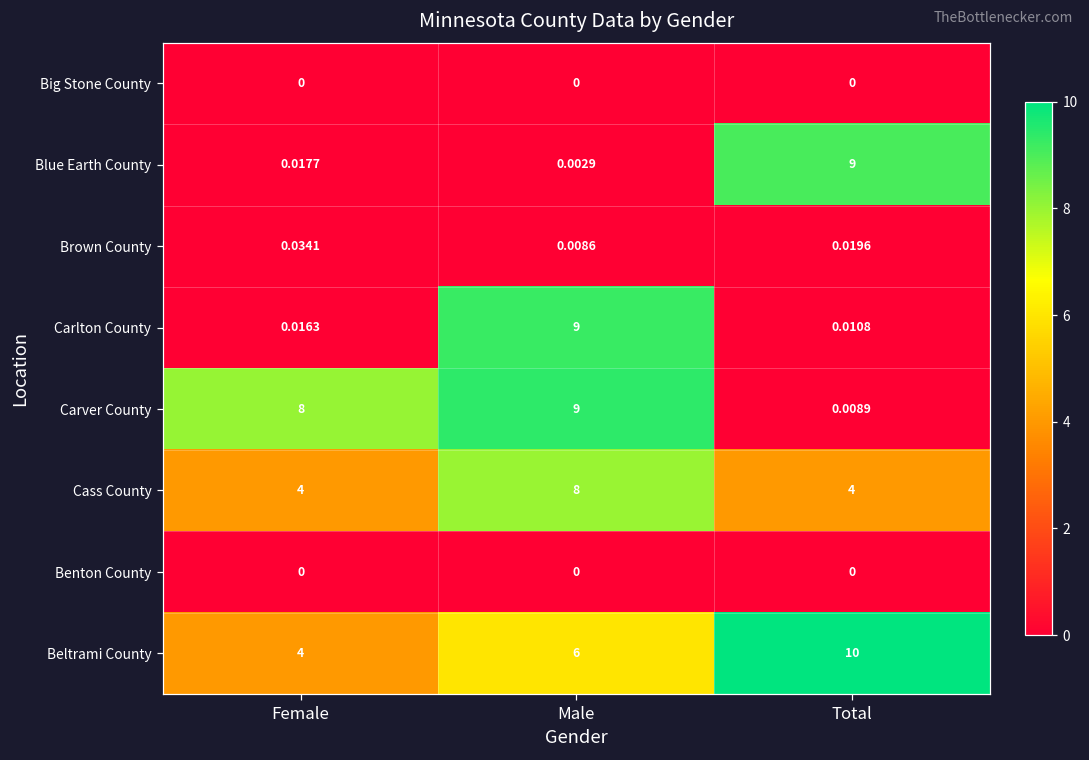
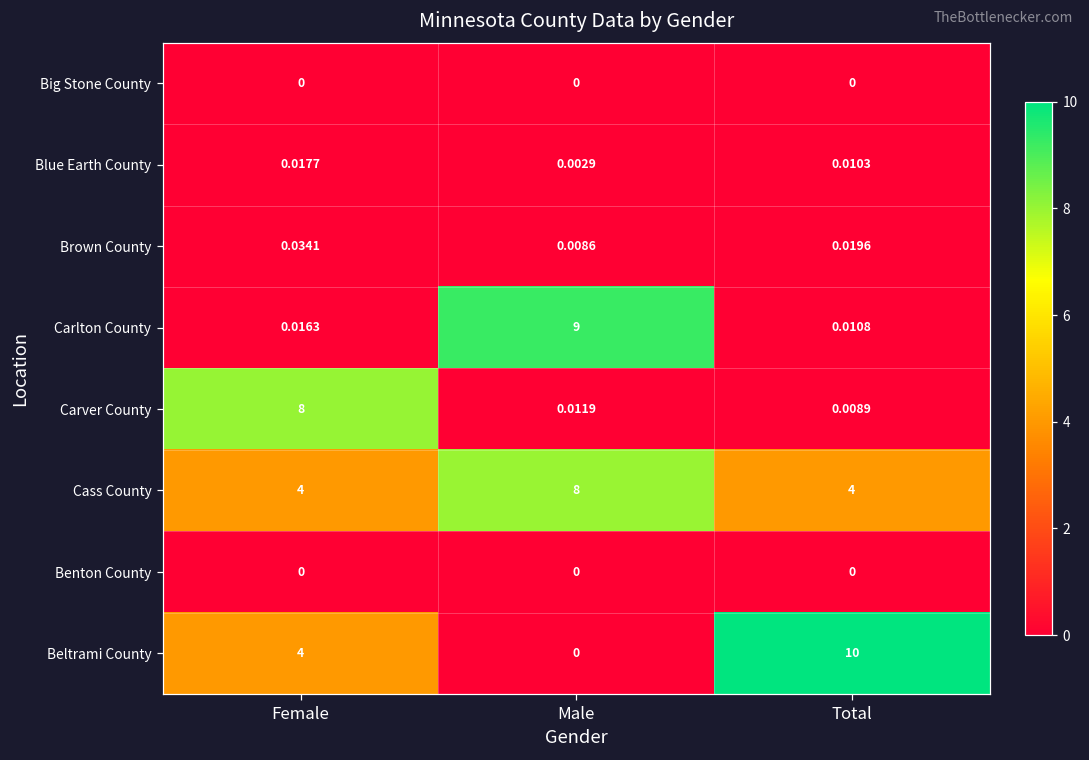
Blue Earth County, Total: 9 -> 0.0103
Carver County, Male: 9 -> 0.0119
Beltrami County, Male: 6 -> 0
